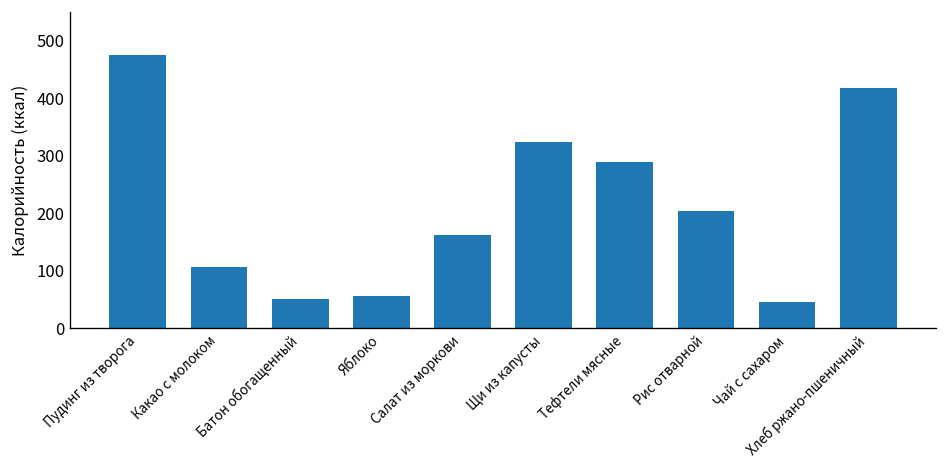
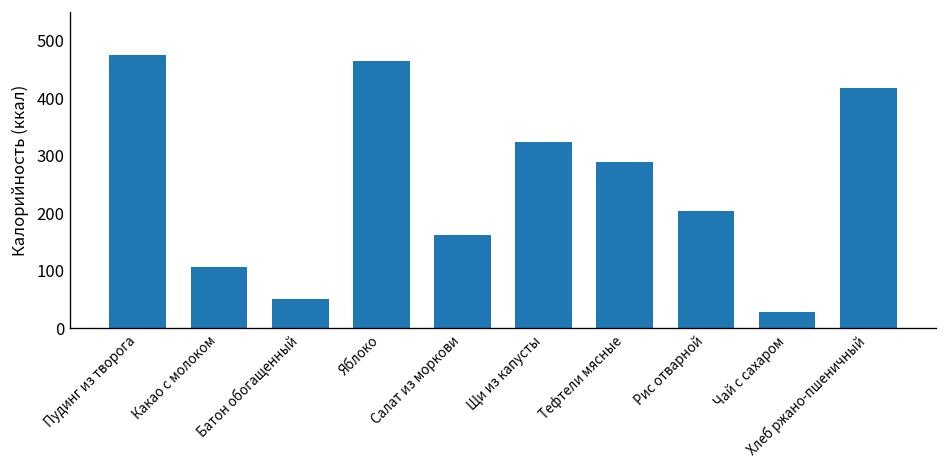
Яблоко: 60 -> 470
Чай с сахаром: 50 -> 30
